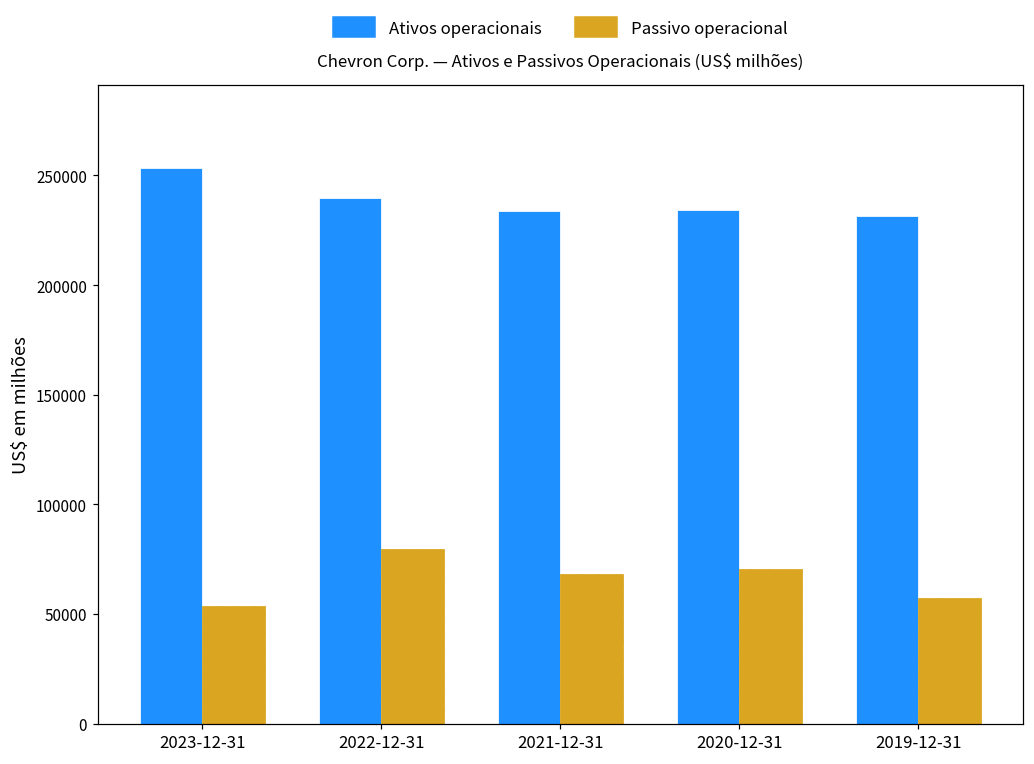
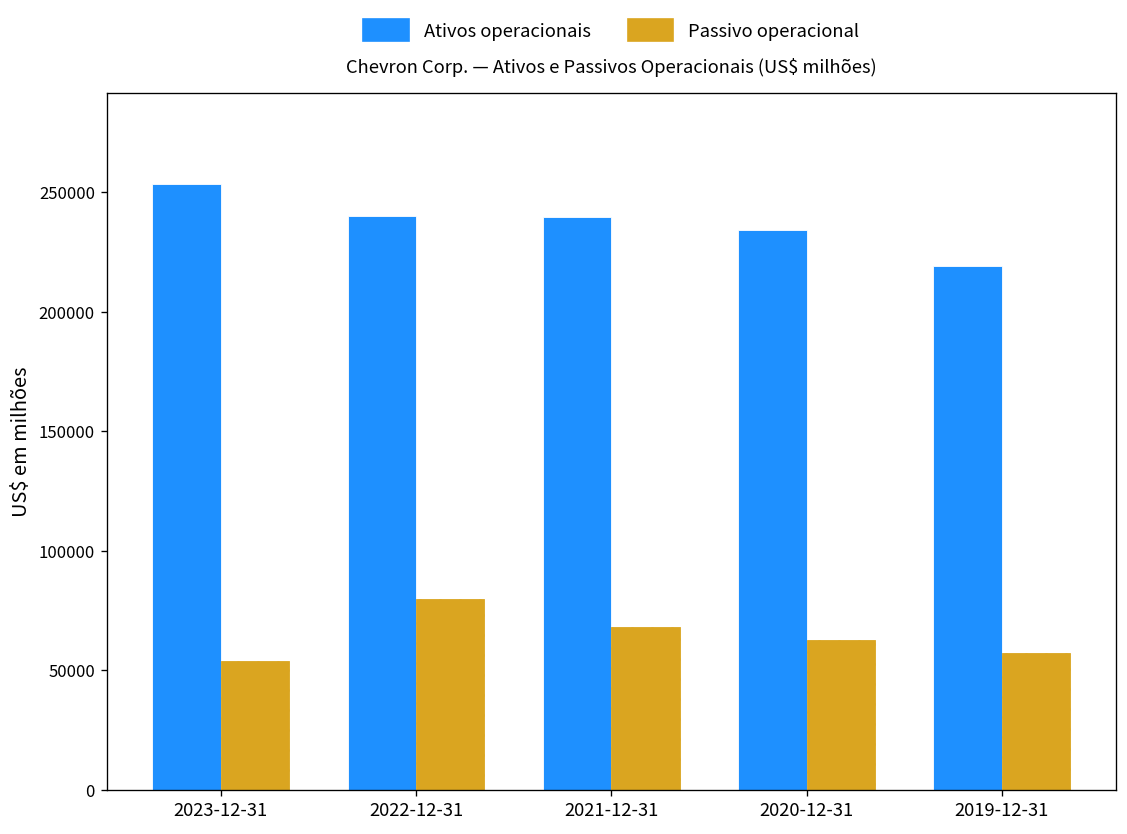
Ativos operacionais, 2021-12-31: 234000 -> 239000
Passivo operacional, 2020-12-31: 70000 -> 63000
Ativos operacionais, 2019-12-31: 232000 -> 219000
